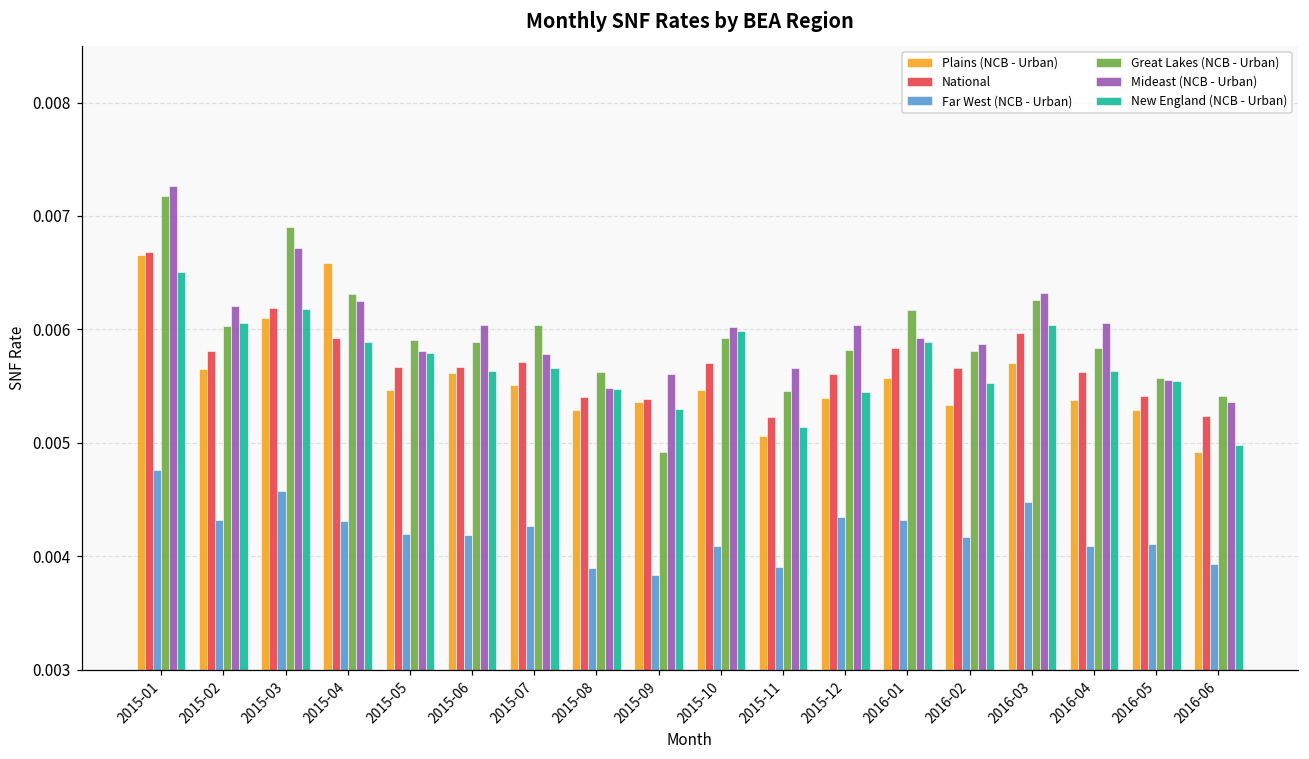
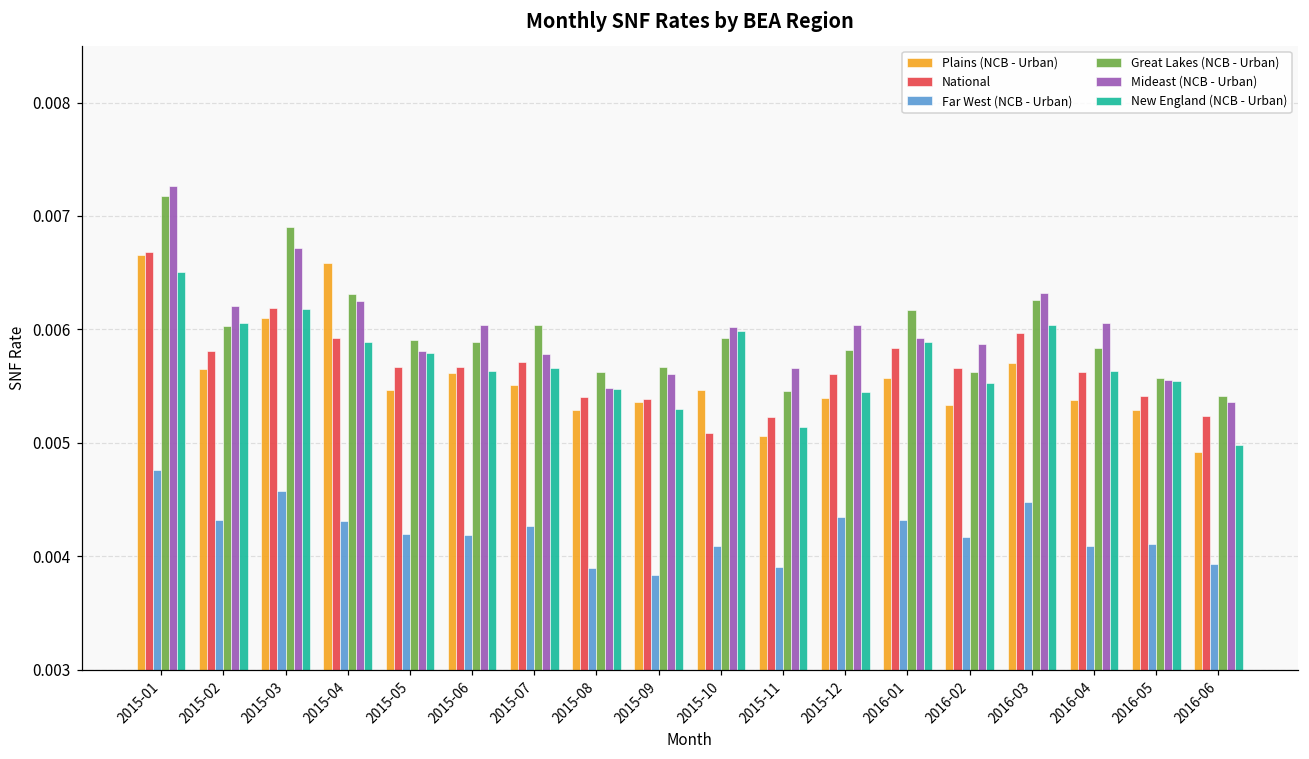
Great Lakes (NCB - Urban), 2015-09: 0.00491 -> 0.00567
National, 2015-10: 0.00570 -> 0.00509
Great Lakes (NCB - Urban), 2016-02: 0.00581 -> 0.00562
